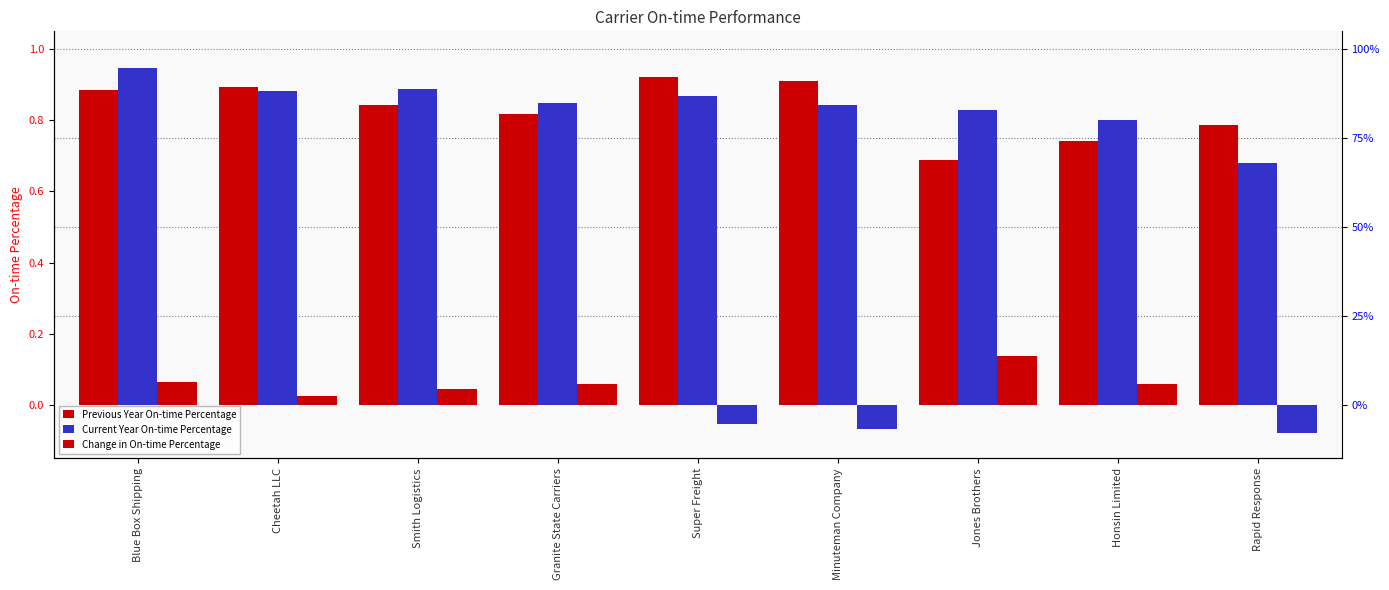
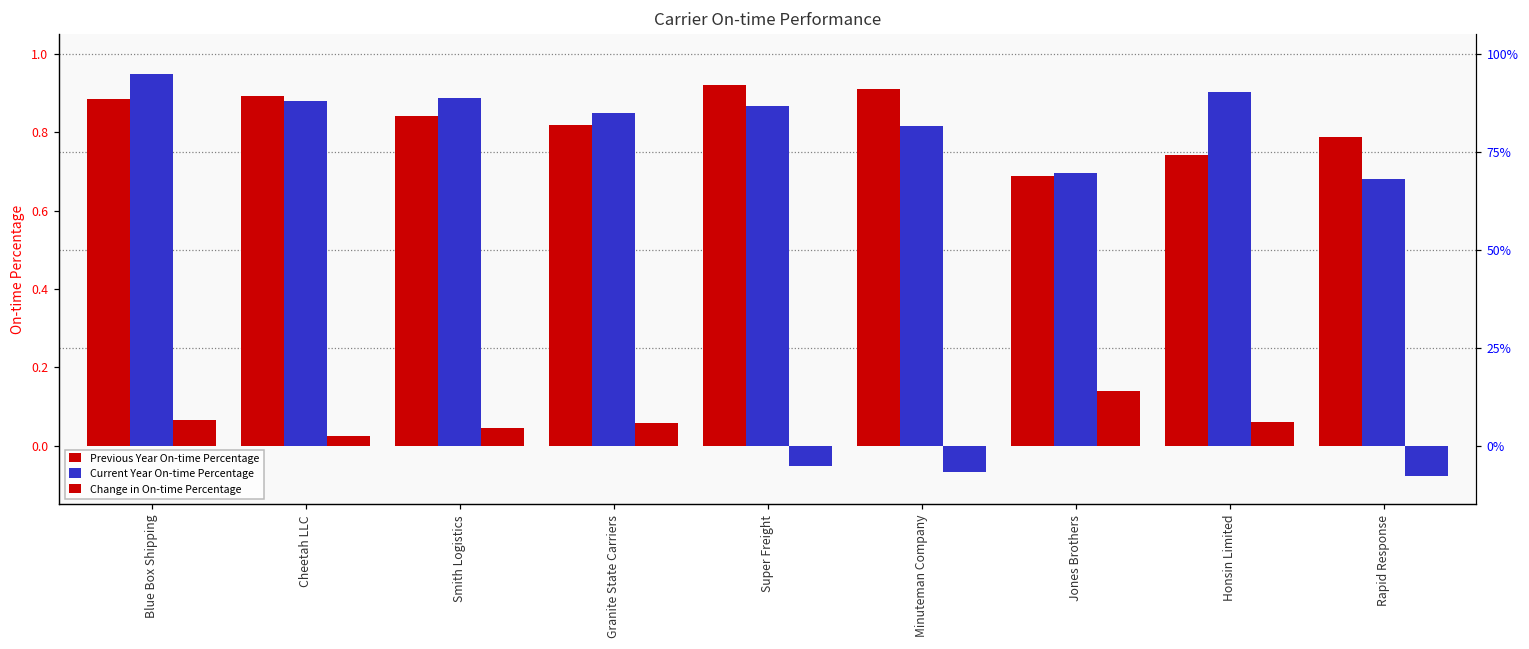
Current Year On-time Percentage, Minuteman Company: 0.84 -> 0.82
Current Year On-time Percentage, Jones Brothers: 0.83 -> 0.70
Current Year On-time Percentage, Honsin Limited: 0.80 -> 0.90
